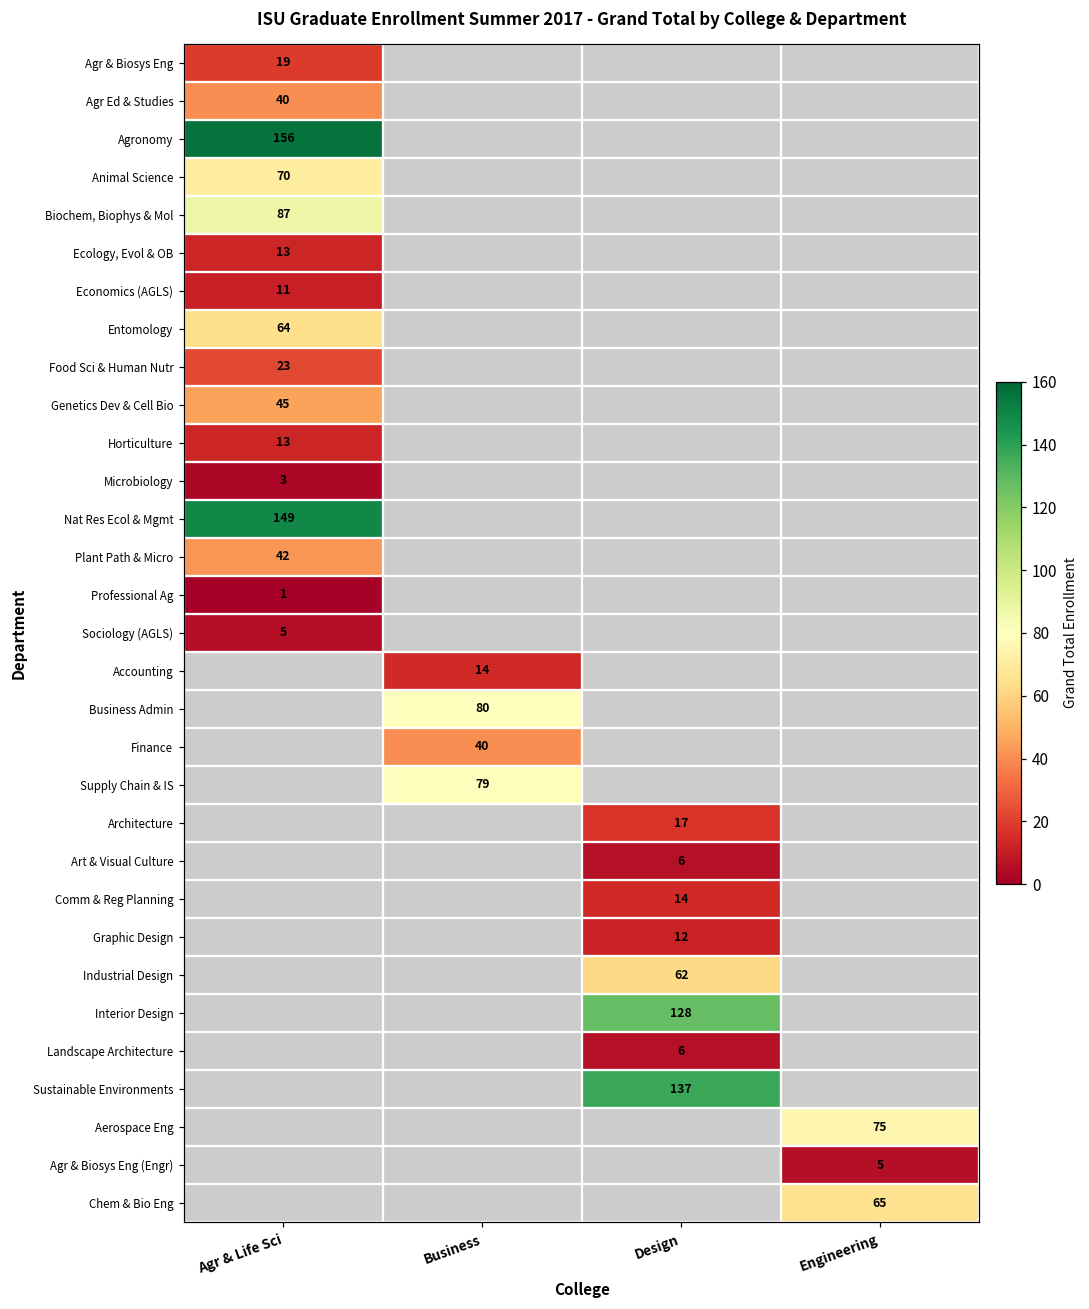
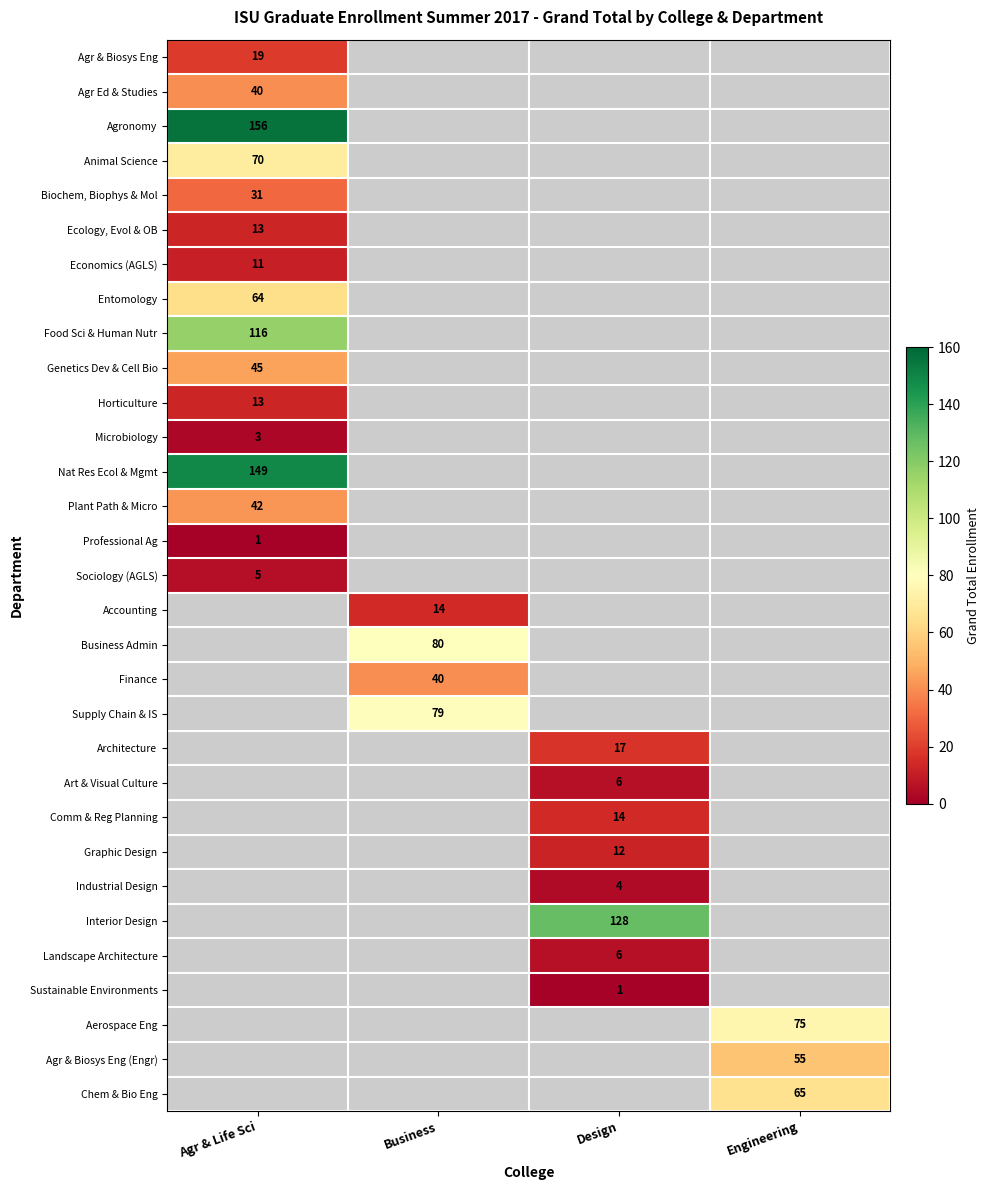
Biochem, Biophys & Mol, Agr & Life Sci: 87 -> 31
Food Sci & Human Nutr, Agr & Life Sci: 23 -> 116
Industrial Design, Design: 62 -> 4
Sustainable Environments, Design: 137 -> 1
Agr & Biosys Eng (Engr), Engineering: 5 -> 55
